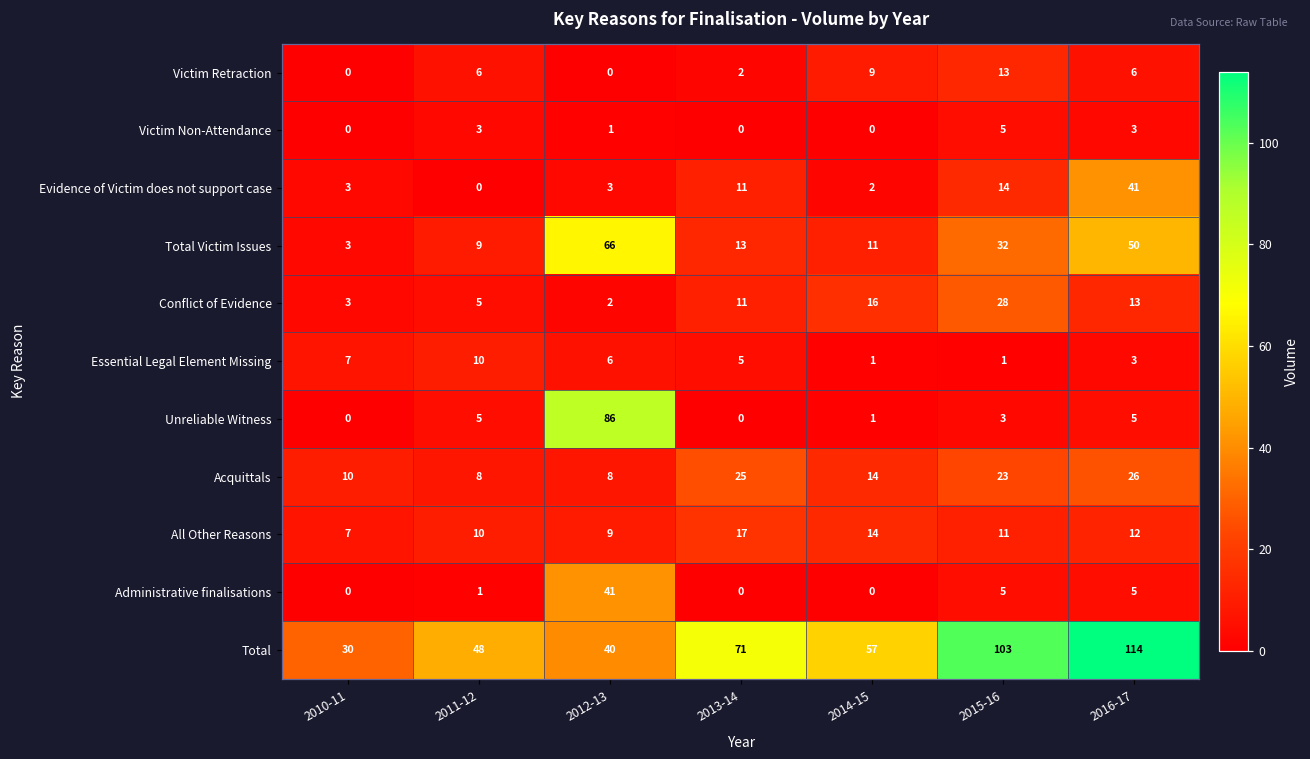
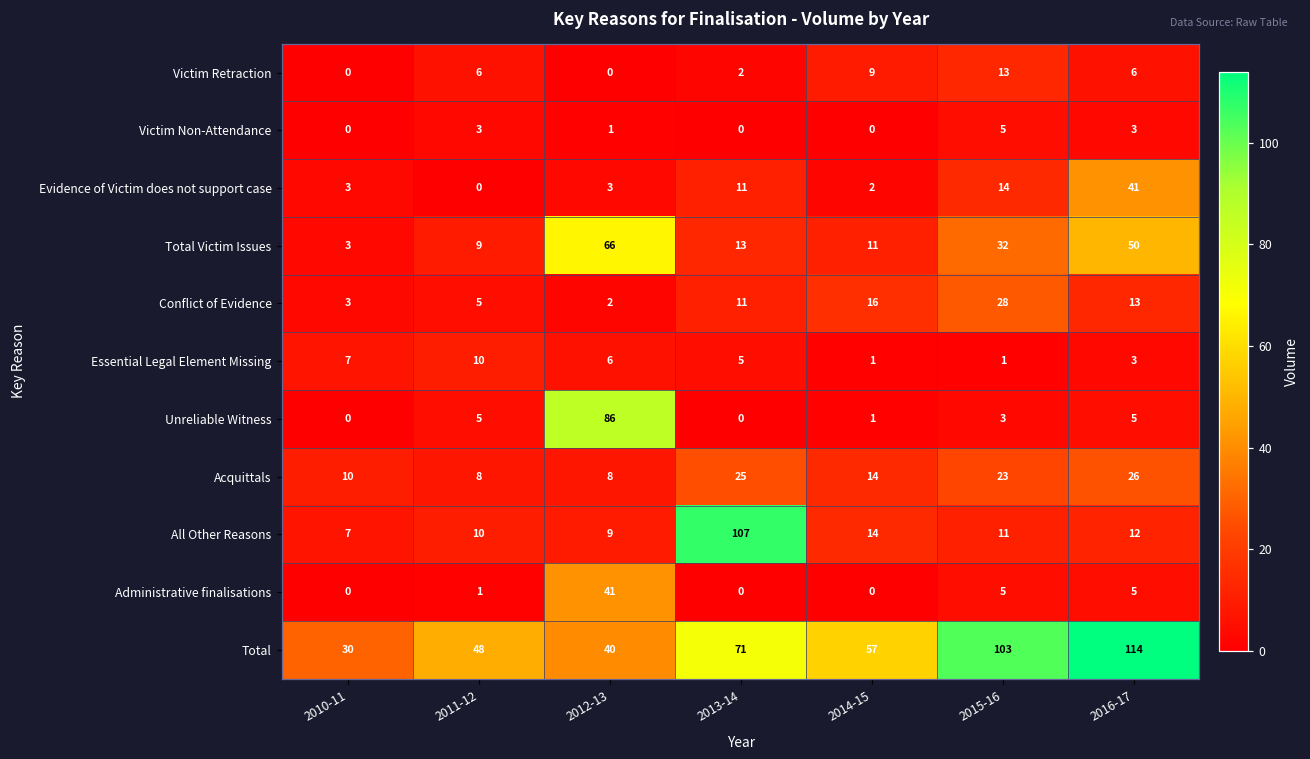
All Other Reasons, 2013-14: 17 -> 107
